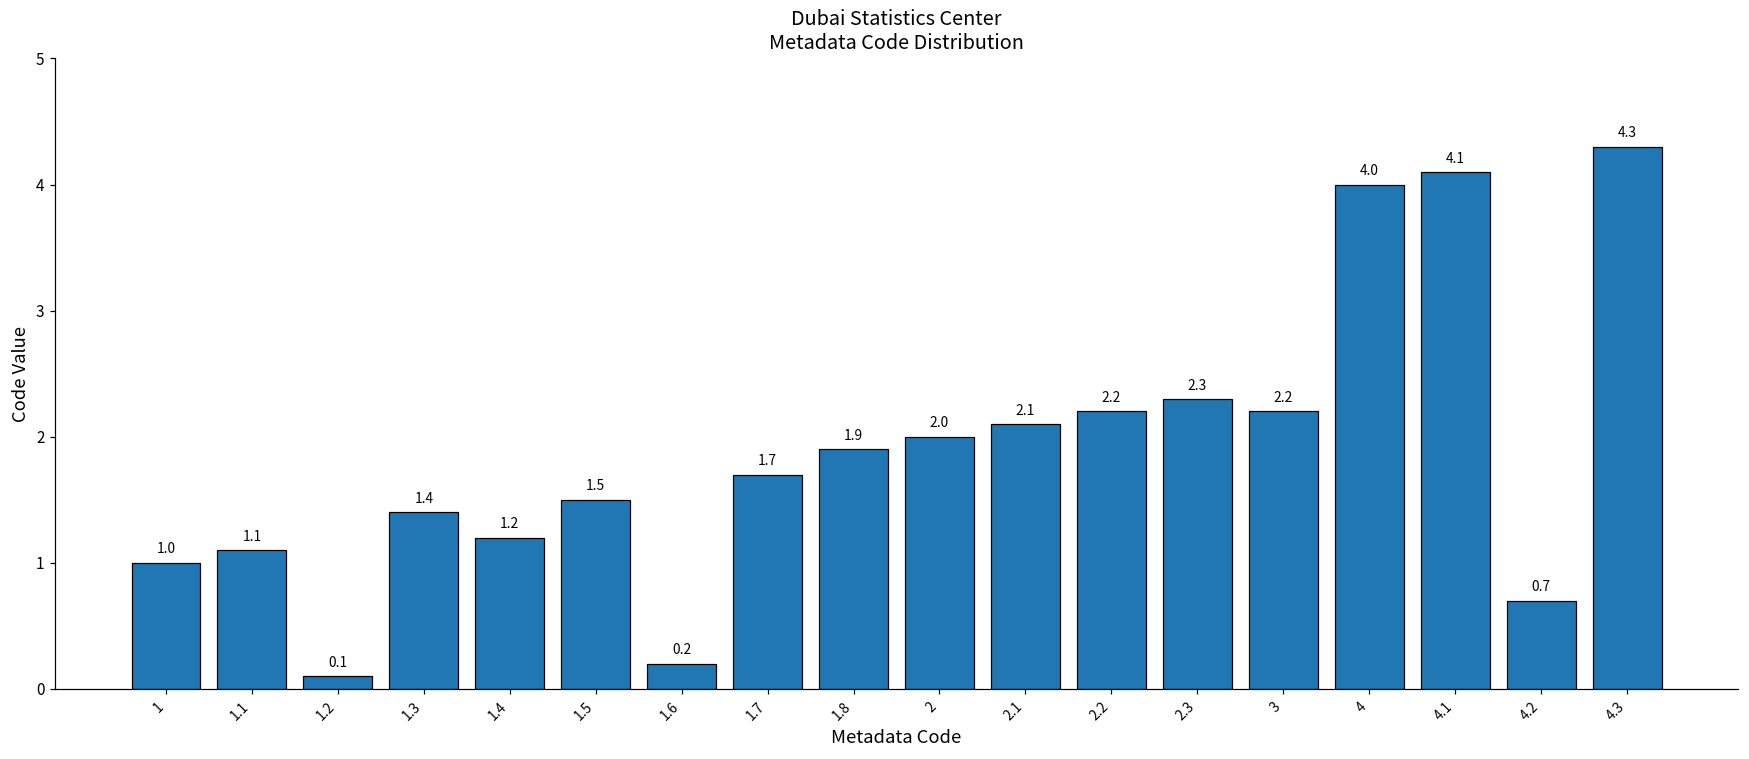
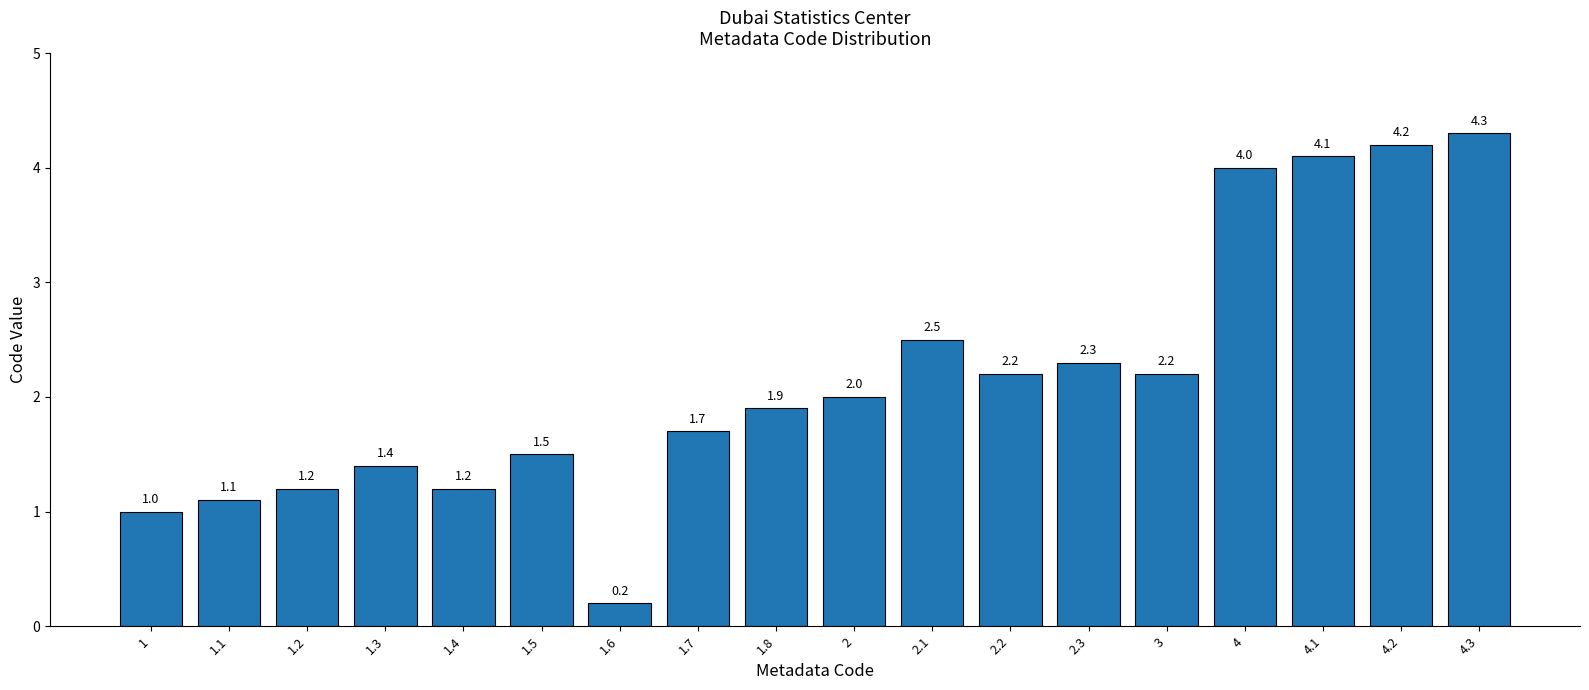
1.2: 0.1 -> 1.2
2.1: 2.1 -> 2.5
4.2: 0.7 -> 4.2
